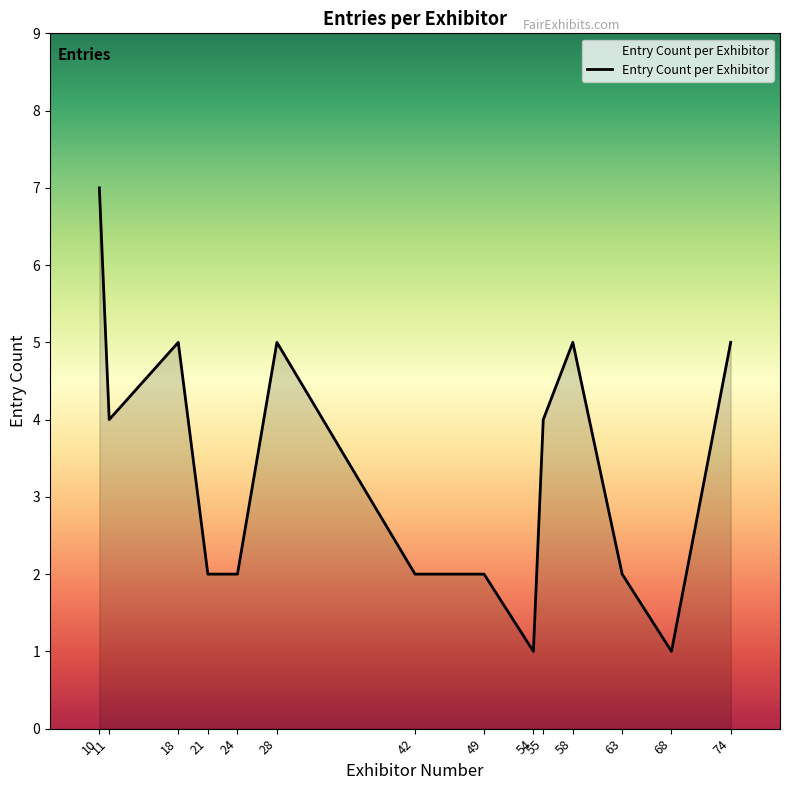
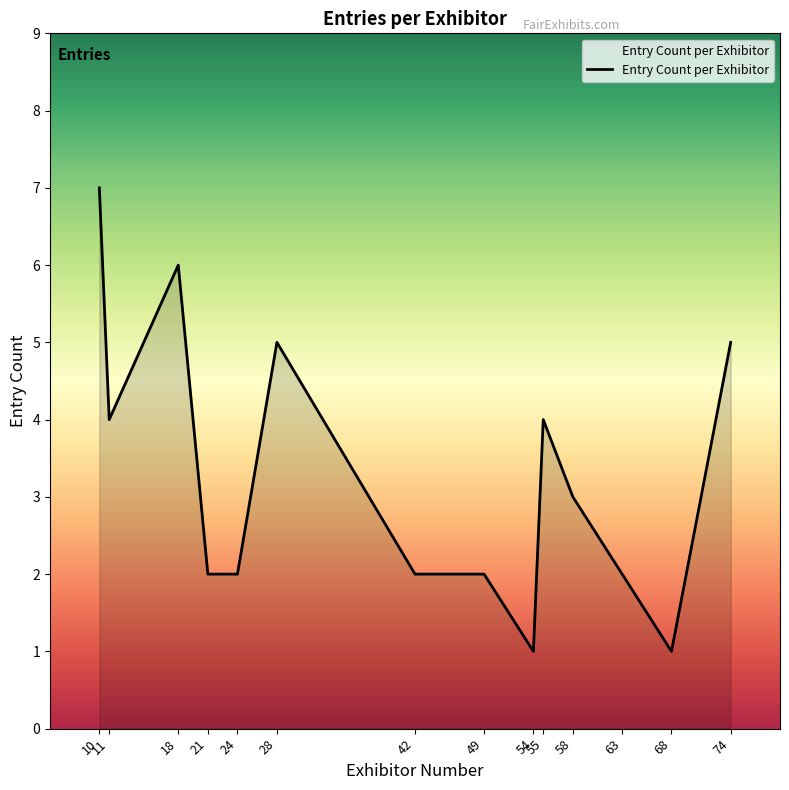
18: 5 -> 6
58: 5 -> 3
